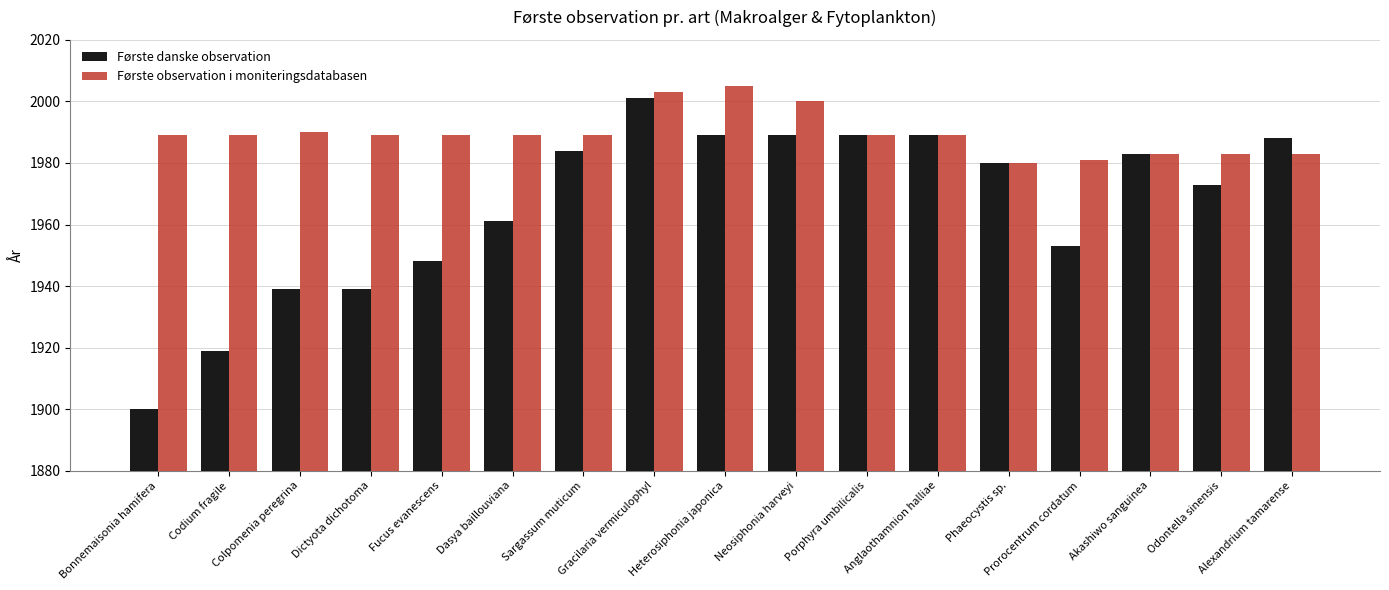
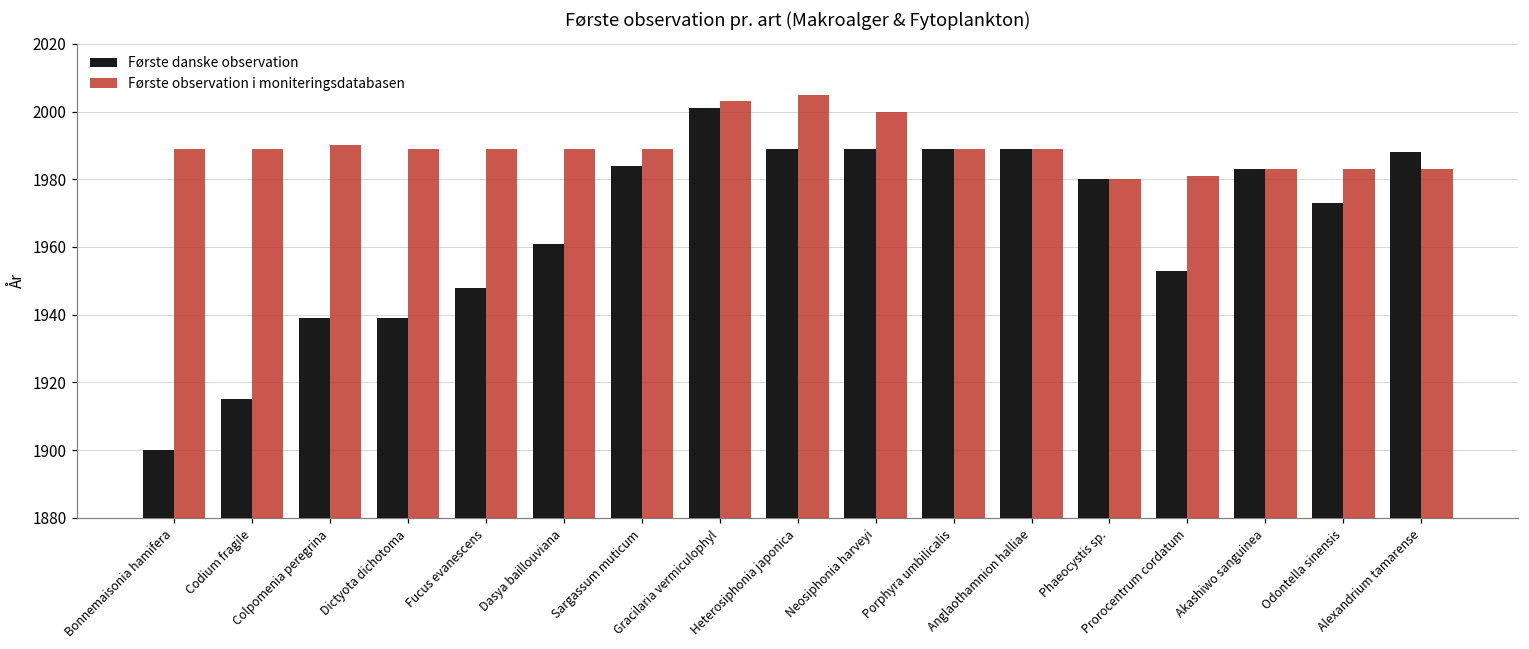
Første danske observation, Codium fragile: 1919 -> 1915
